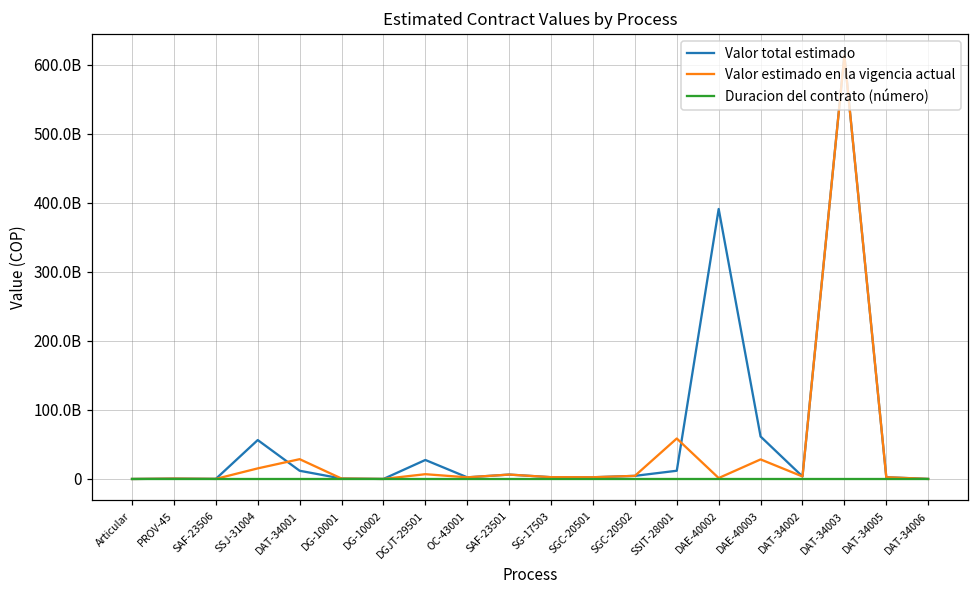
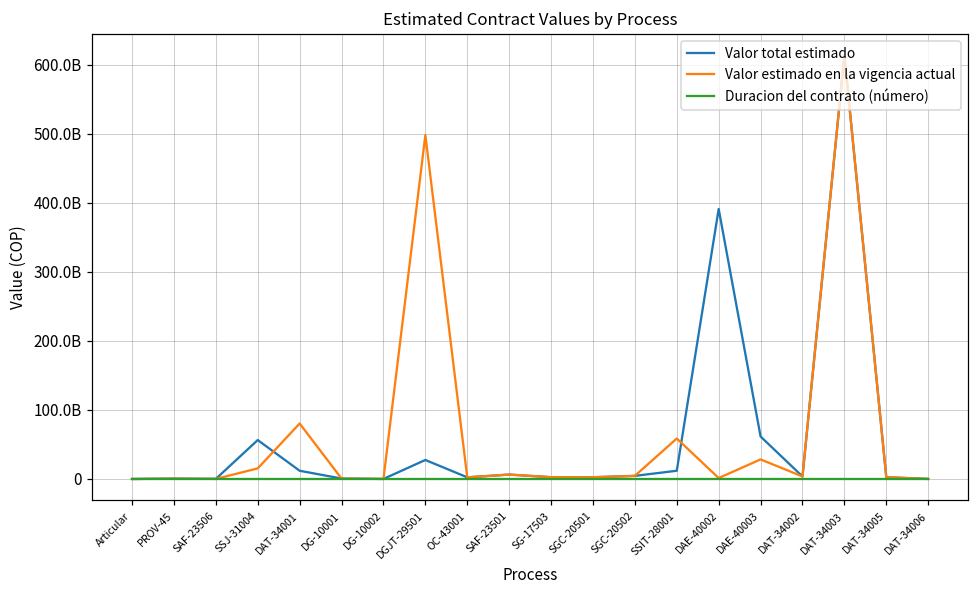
Valor estimado en la vigencia actual, DAT-34001: 30000000000 -> 80000000000
Valor estimado en la vigencia actual, DGJT-29501: 10000000000 -> 500000000000
